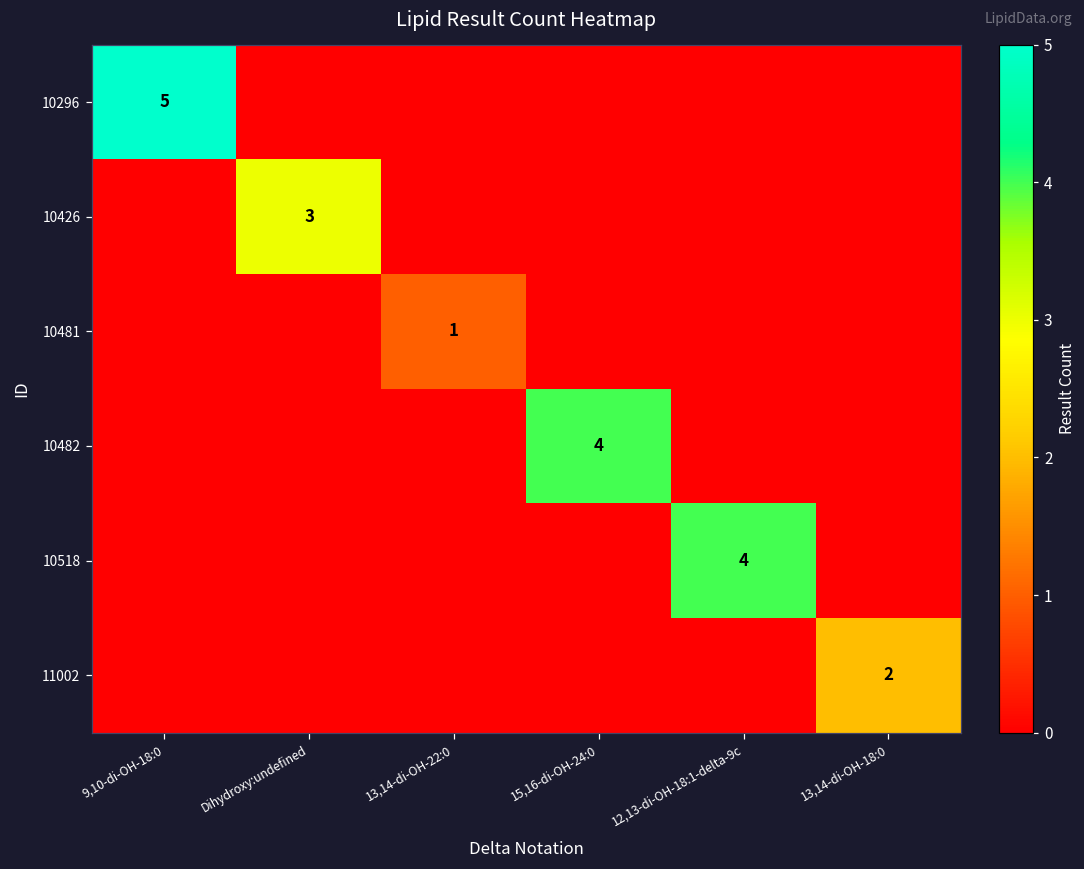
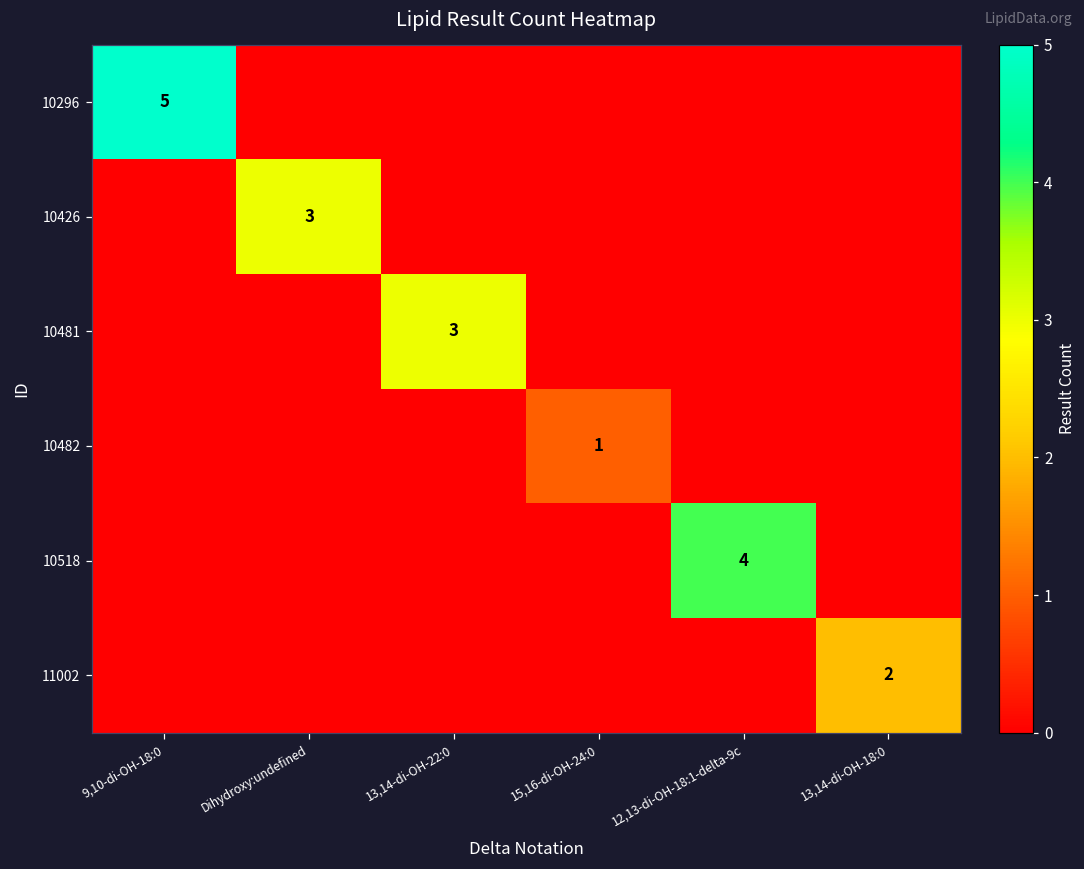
10481, 13,14-di-OH-22:0: 1 -> 3
10482, 15,16-di-OH-24:0: 4 -> 1
